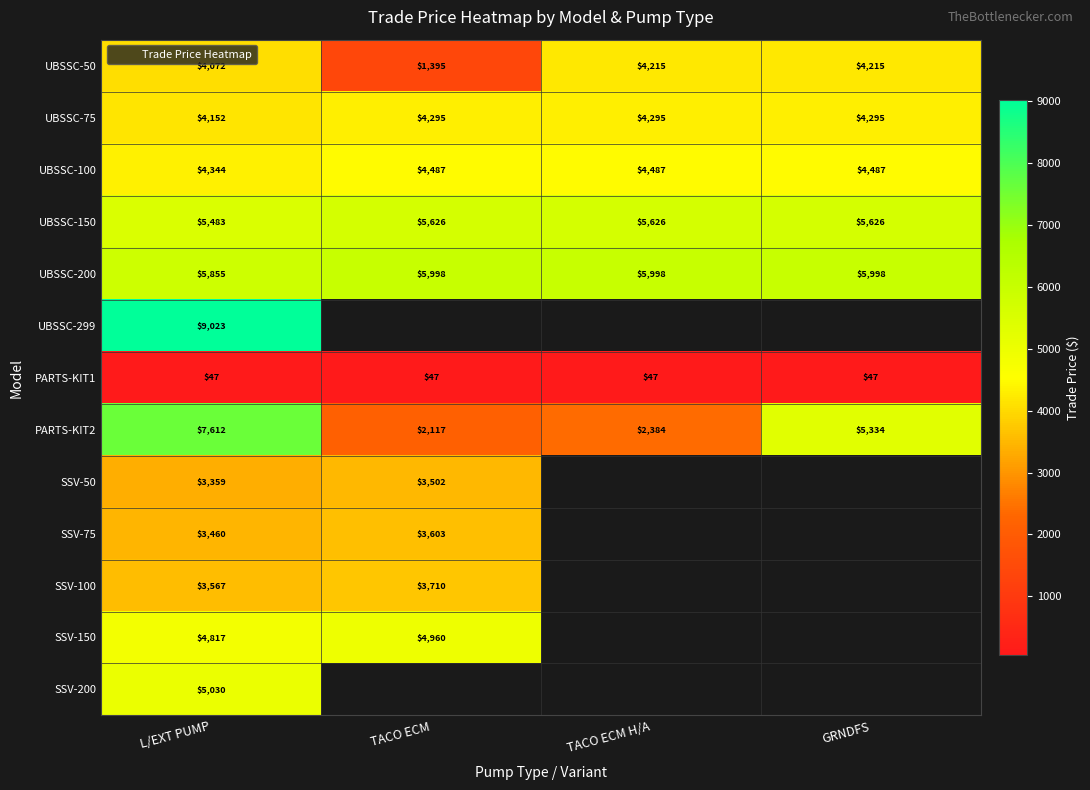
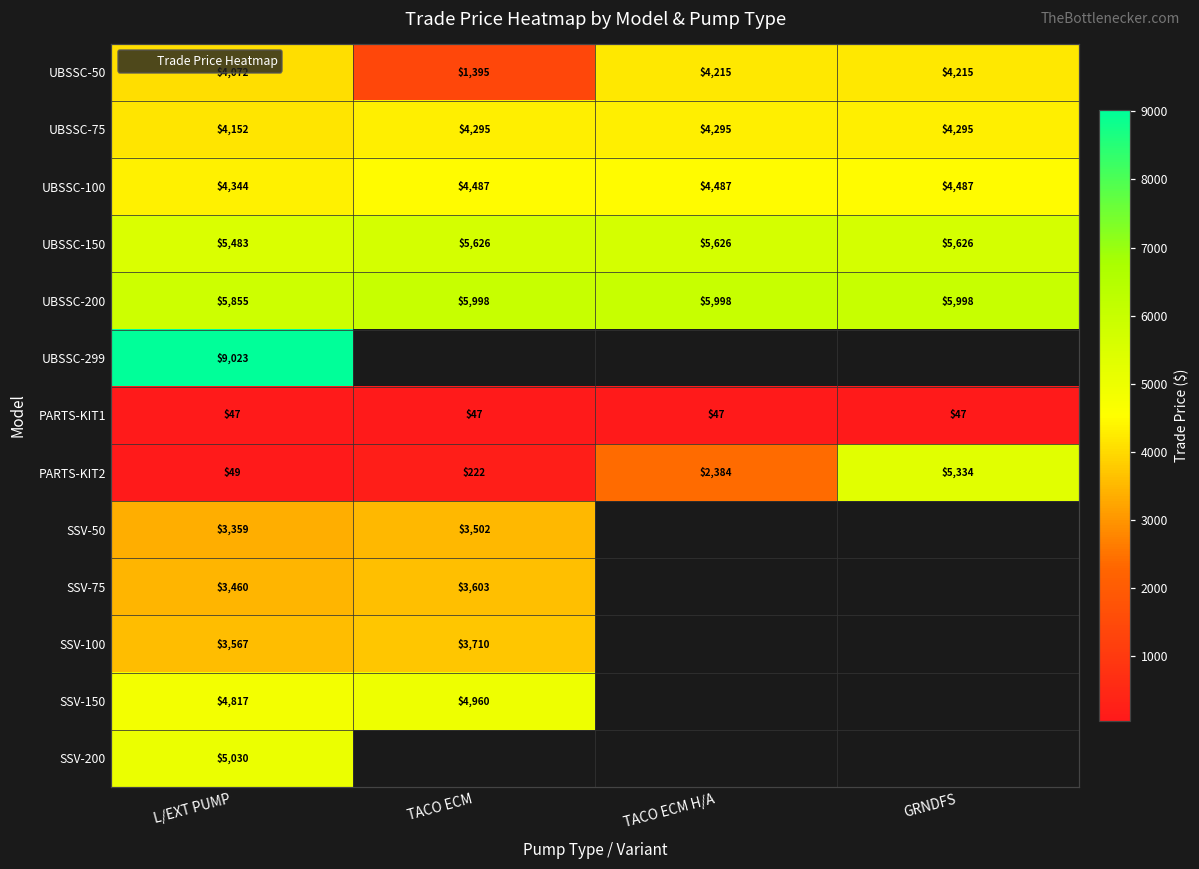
PARTS-KIT2, L/EXT PUMP: $7,612 -> $49
PARTS-KIT2, TACO ECM: $2,117 -> $222
